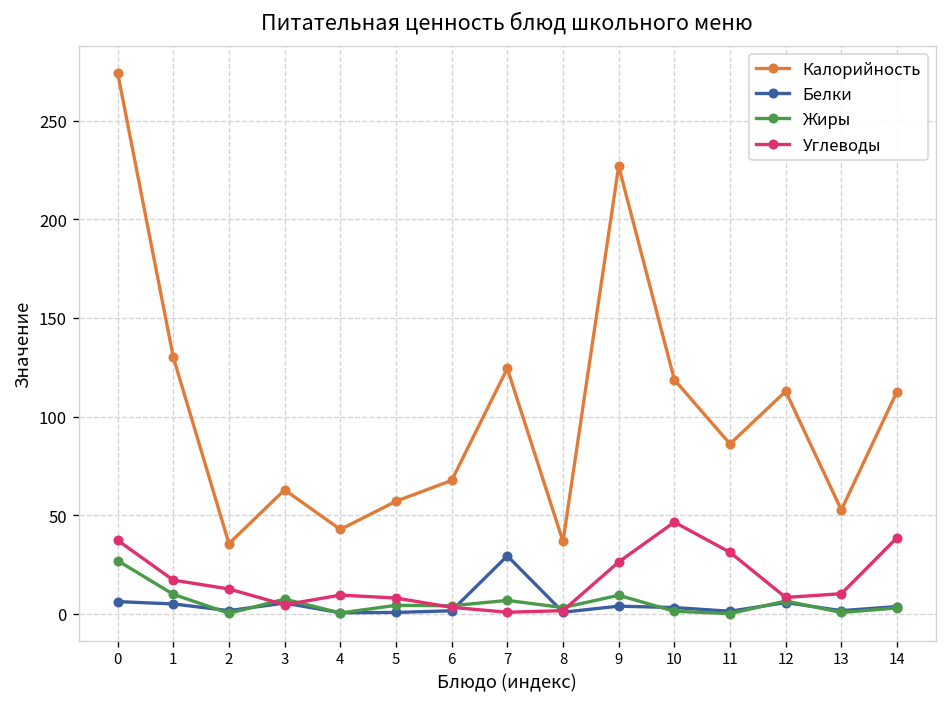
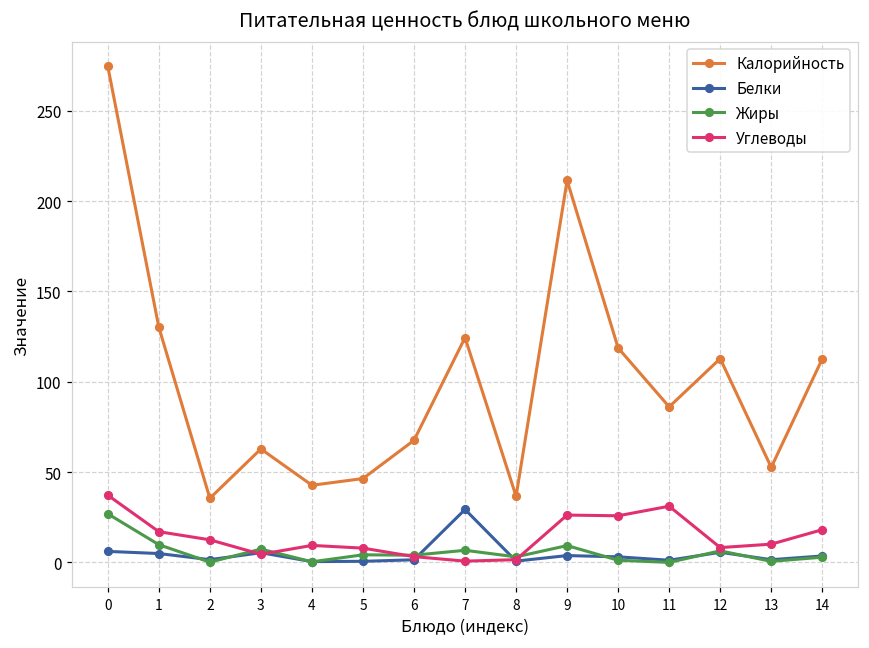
Калорийность, 5: 57 -> 46
Калорийность, 9: 227 -> 211
Углеводы, 10: 46 -> 26
Углеводы, 14: 39 -> 18
